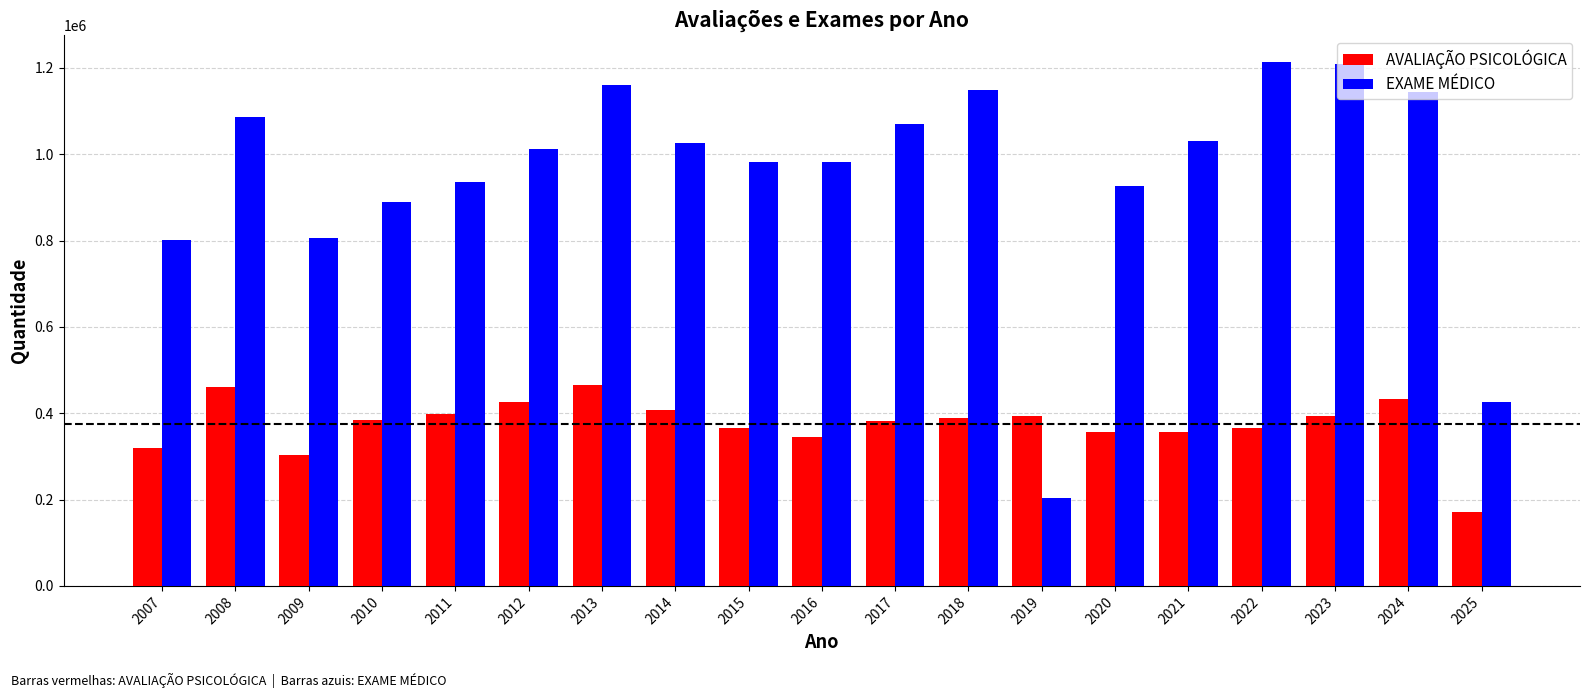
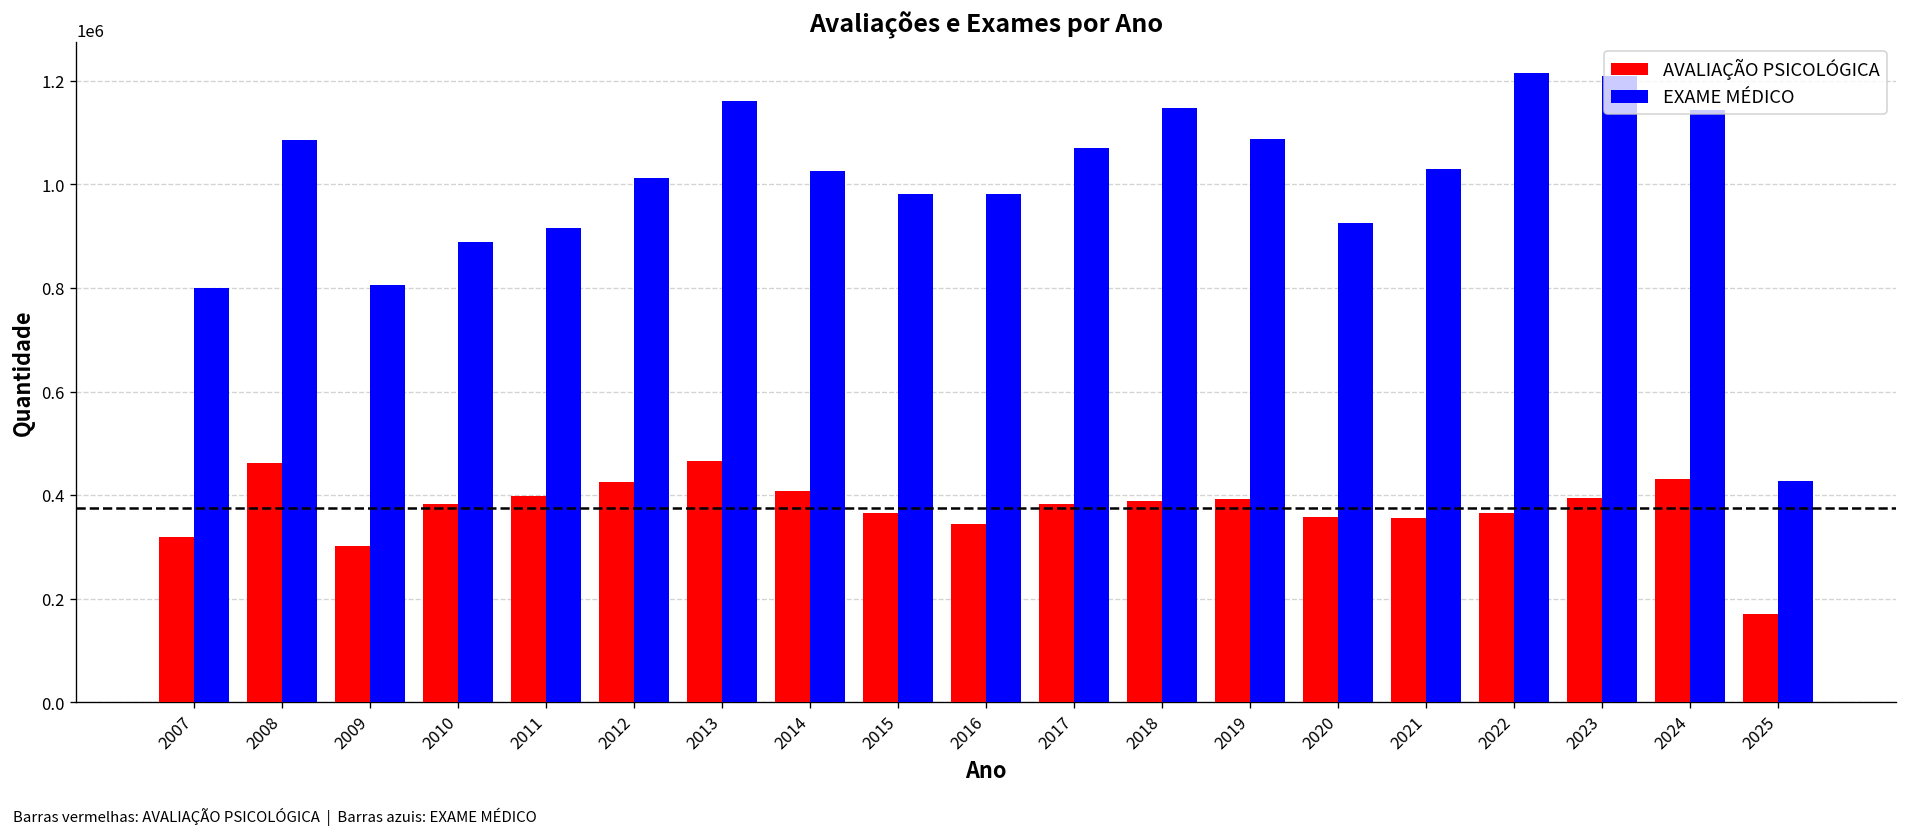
EXAME MÉDICO, 2011: 930000 -> 920000
EXAME MÉDICO, 2019: 200000 -> 1090000
